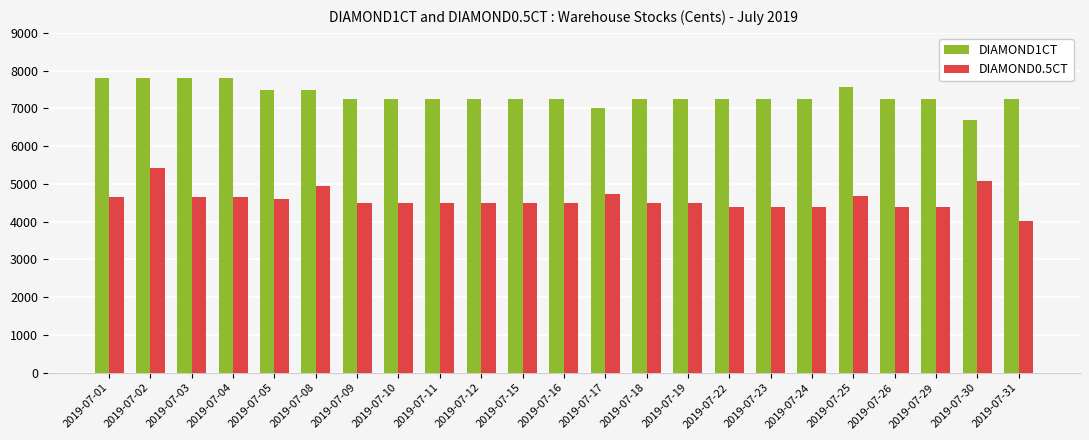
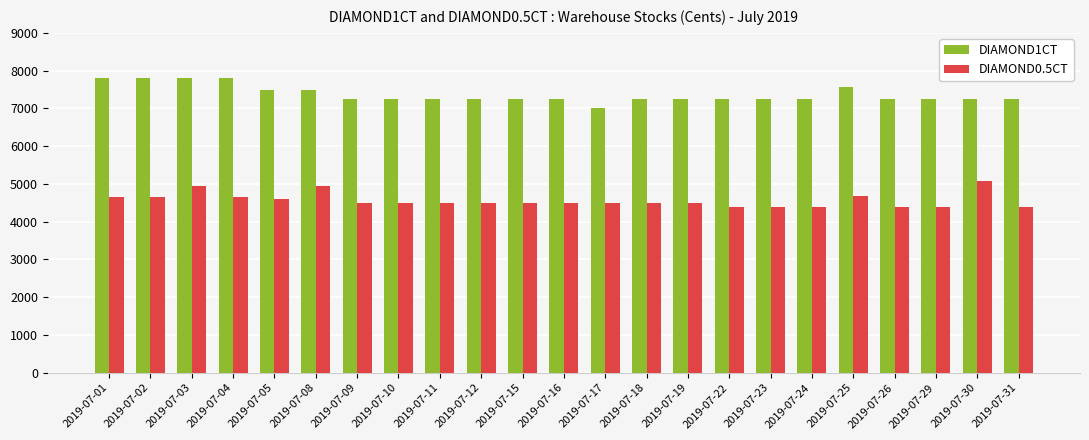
DIAMOND0.5CT, 2019-07-02: 5400 -> 4700
DIAMOND0.5CT, 2019-07-03: 4700 -> 4900
DIAMOND0.5CT, 2019-07-17: 4700 -> 4500
DIAMOND1CT, 2019-07-30: 6700 -> 7300
DIAMOND0.5CT, 2019-07-31: 4000 -> 4400
